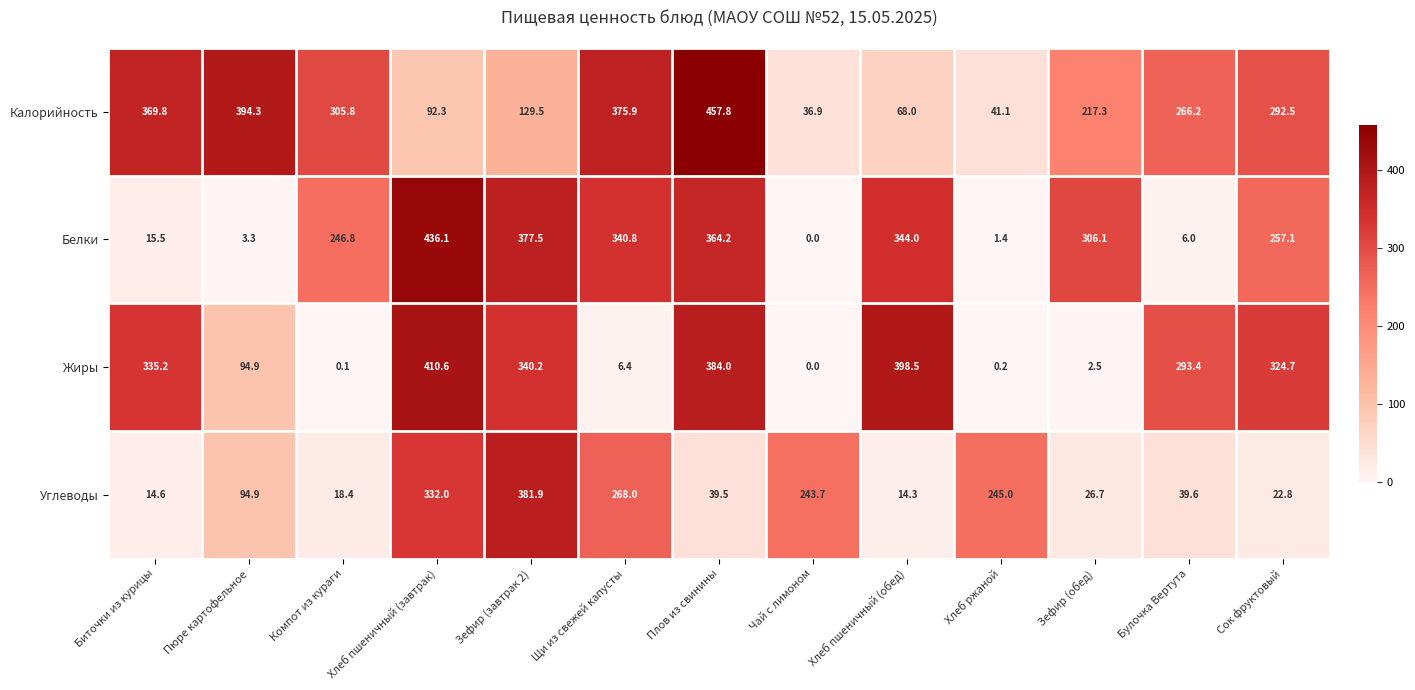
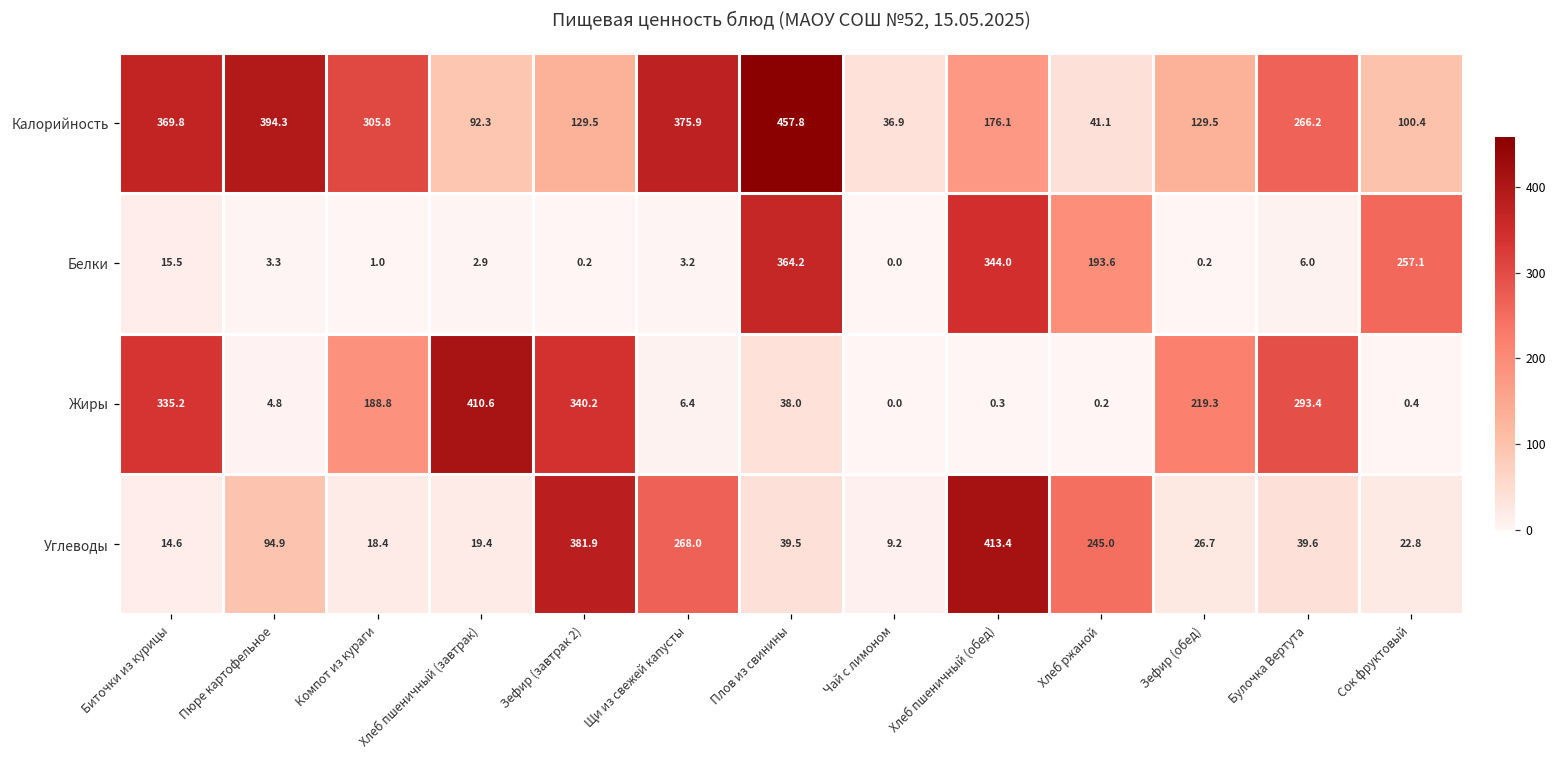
Калорийность, Хлеб пшеничный (обед): 68.0 -> 176.1
Калорийность, Зефир (обед): 217.3 -> 129.5
Калорийность, Сок фруктовый: 292.5 -> 100.4
Белки, Компот из кураги: 246.8 -> 1.0
Белки, Хлеб пшеничный (завтрак): 436.1 -> 2.9
Белки, Зефир (завтрак 2): 377.5 -> 0.2
Белки, Щи из свежей капусты: 340.8 -> 3.2
Белки, Хлеб ржаной: 1.4 -> 193.6
Белки, Зефир (обед): 306.1 -> 0.2
Жиры, Пюре картофельное: 94.9 -> 4.8
Жиры, Компот из кураги: 0.1 -> 188.8
Жиры, Плов из свинины: 384.0 -> 38.0
Жиры, Хлеб пшеничный (обед): 398.5 -> 0.3
Жиры, Зефир (обед): 2.5 -> 219.3
Жиры, Сок фруктовый: 324.7 -> 0.4
Углеводы, Хлеб пшеничный (завтрак): 332.0 -> 19.4
Углеводы, Чай с лимоном: 243.7 -> 9.2
Углеводы, Хлеб пшеничный (обед): 14.3 -> 413.4
